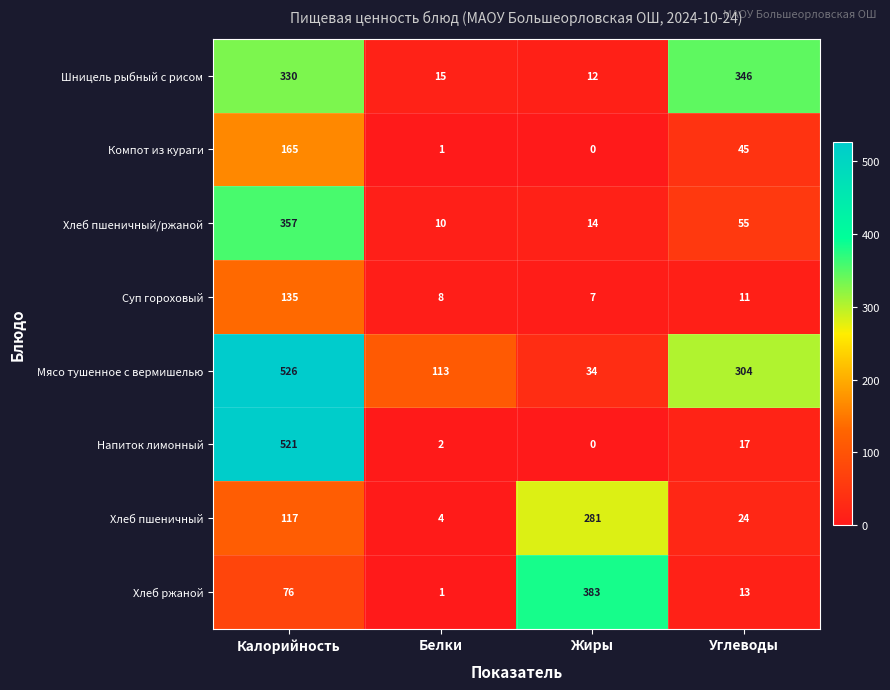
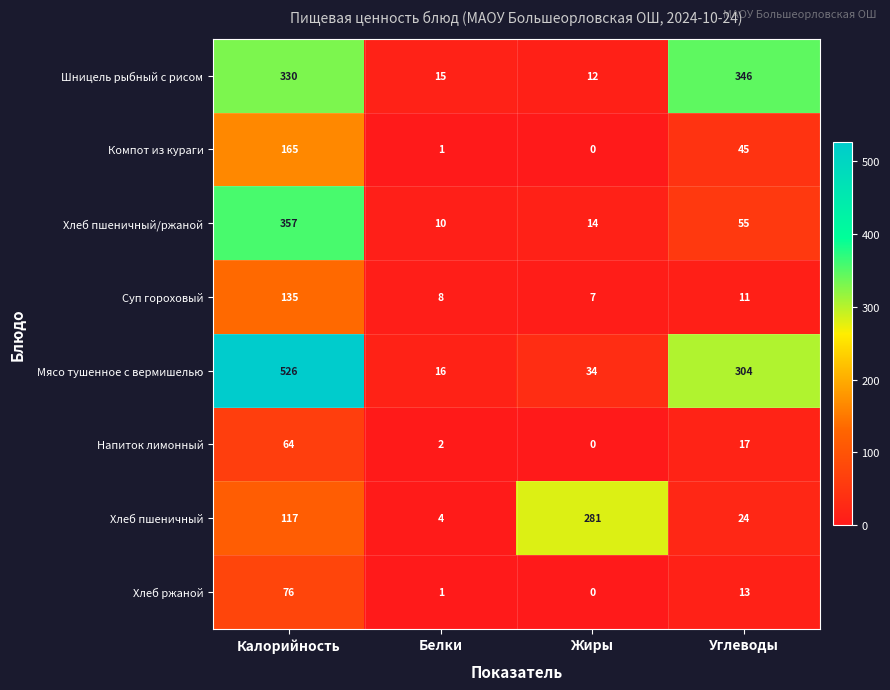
Мясо тушенное с вермишелью, Белки: 113 -> 16
Напиток лимонный, Калорийность: 521 -> 64
Хлеб ржаной, Жиры: 383 -> 0
